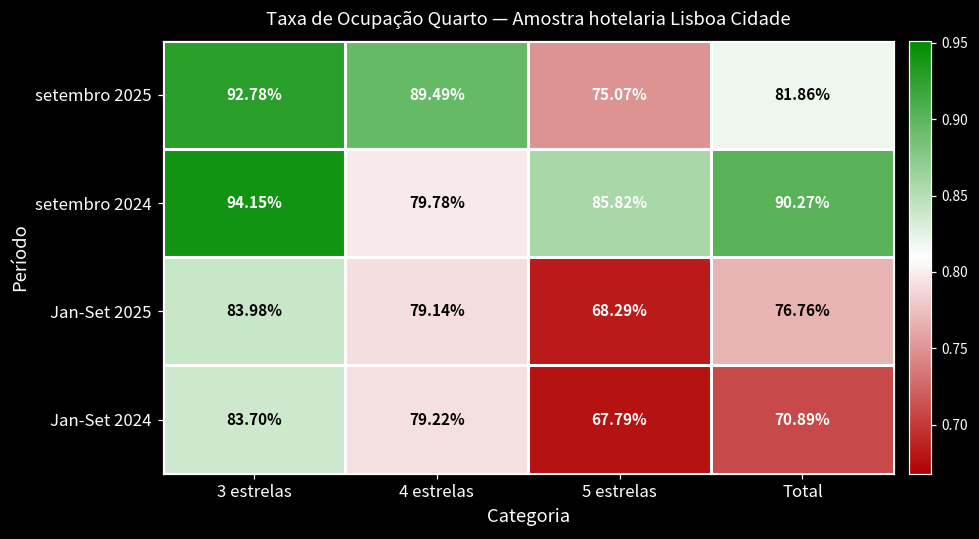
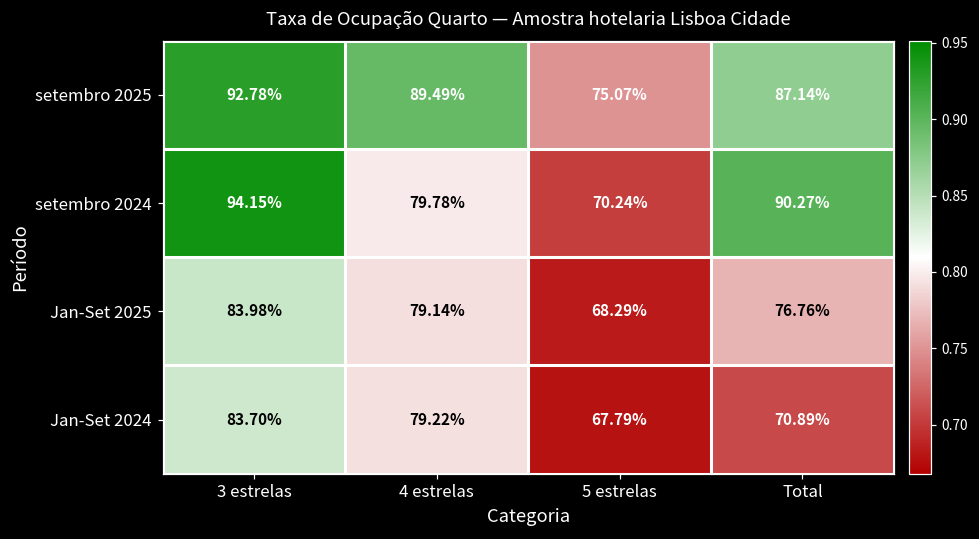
setembro 2025, Total: 81.86% -> 87.14%
setembro 2024, 5 estrelas: 85.82% -> 70.24%
